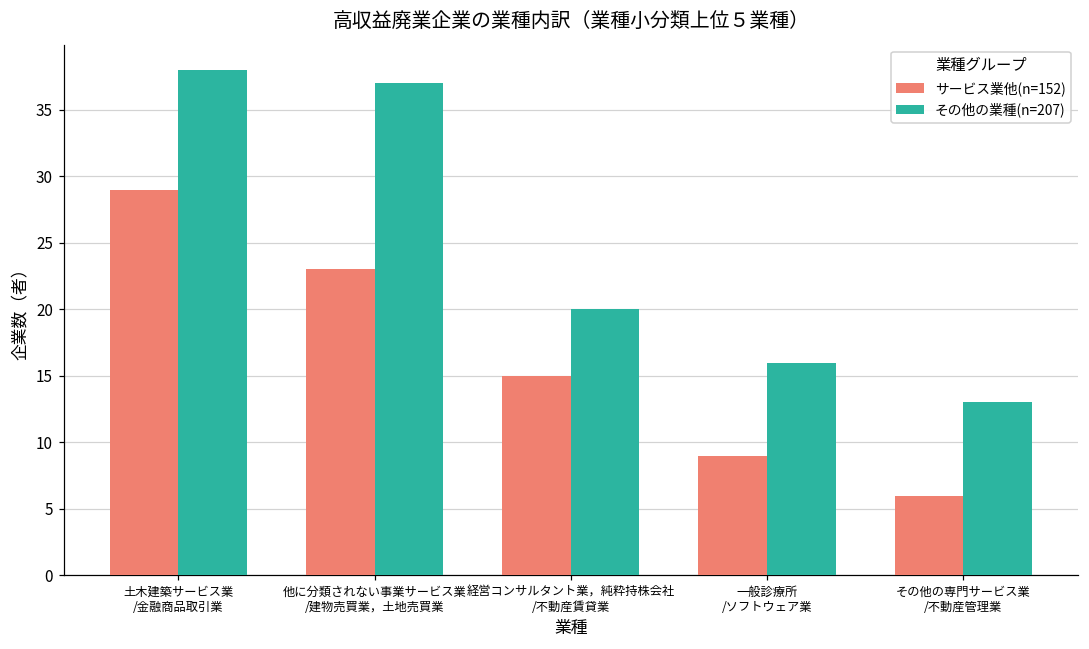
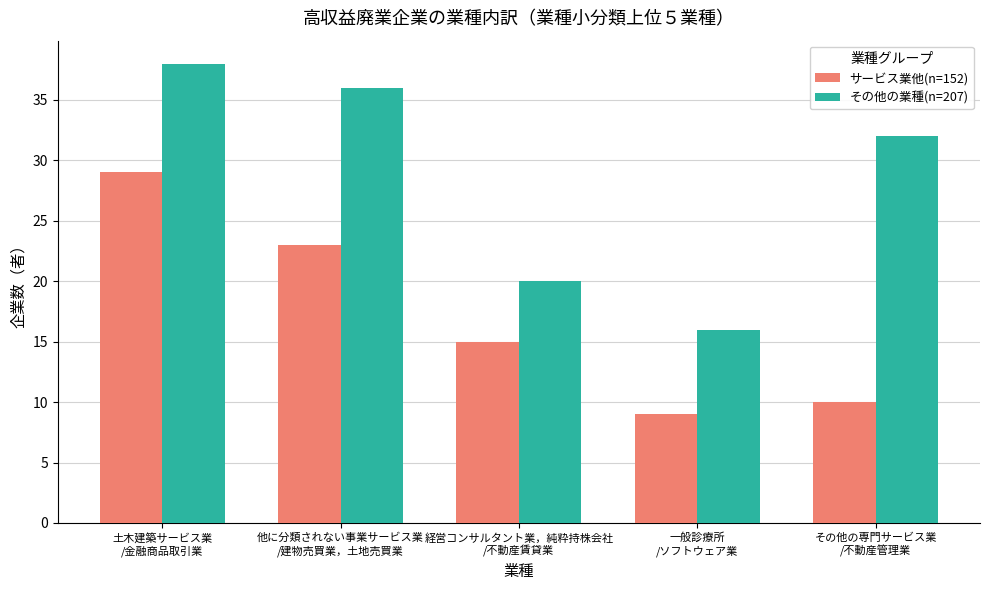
その他の業種(n=207), 他に分類されない事業サービス業 /建物売買業，土地売買業: 37 -> 36
サービス業他(n=152), その他の専門サービス業 /不動産管理業: 6 -> 10
その他の業種(n=207), その他の専門サービス業 /不動産管理業: 13 -> 32
